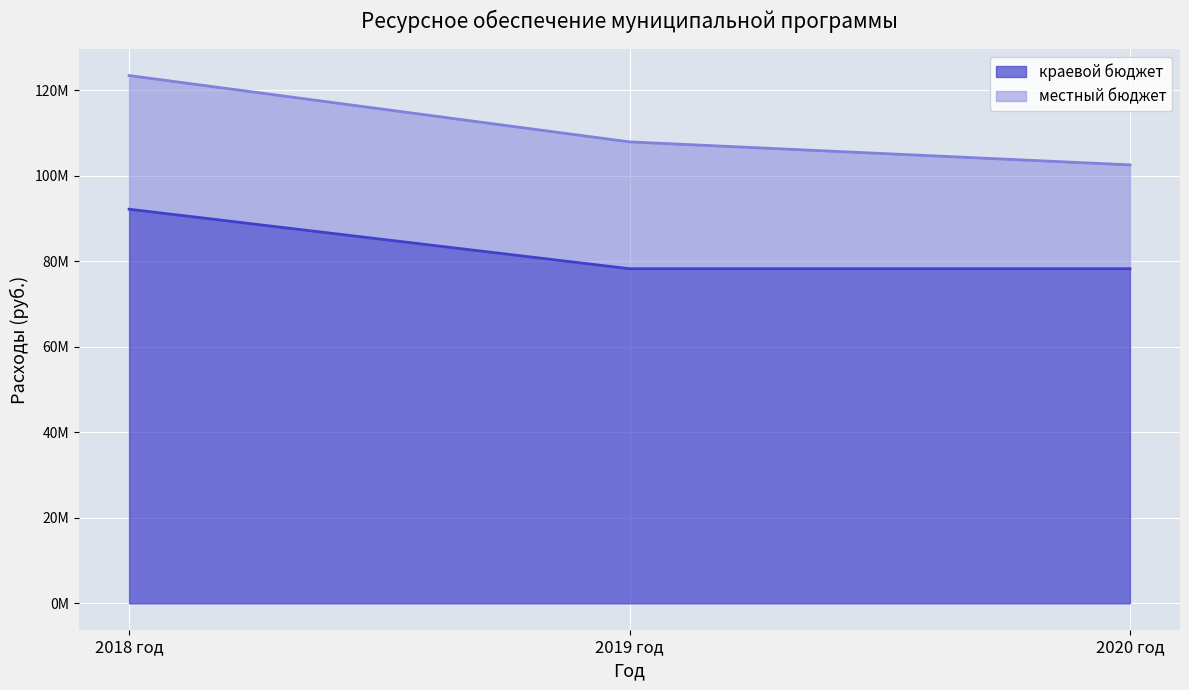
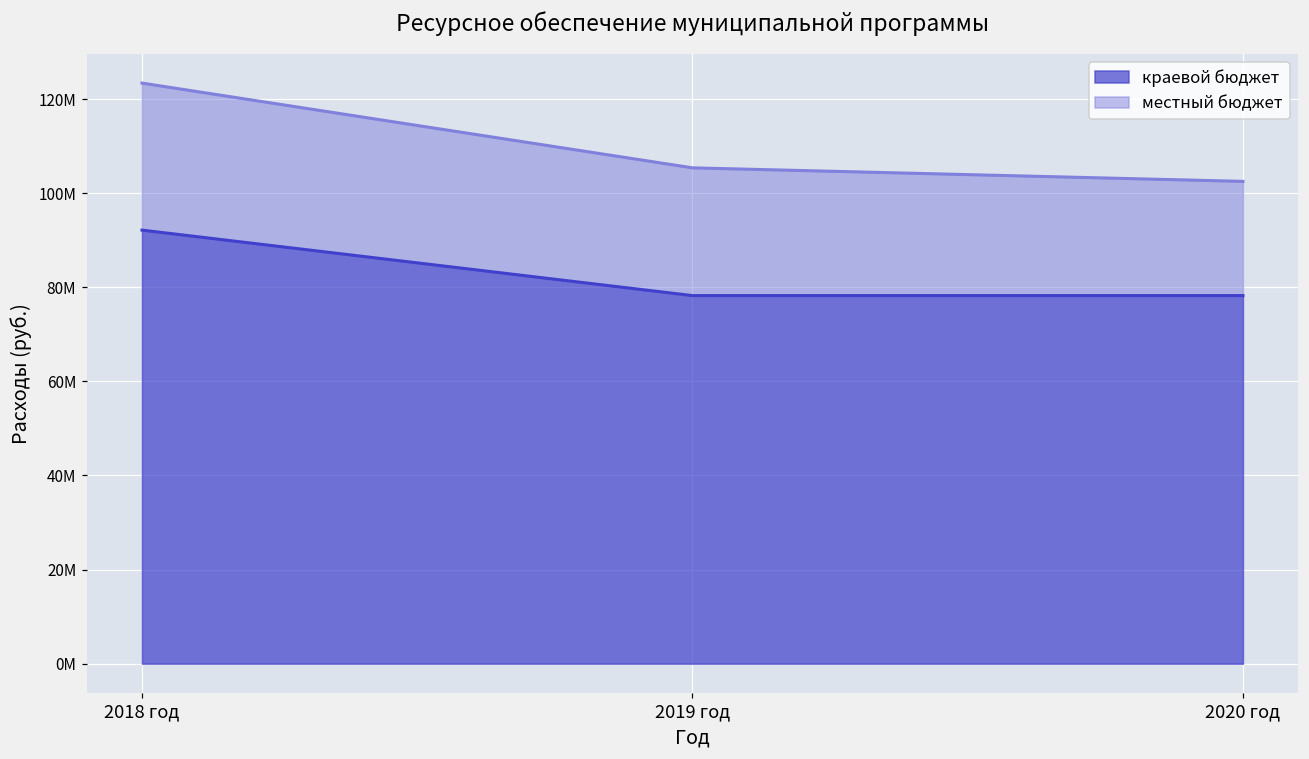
местный бюджет, 2019 год: 30000000 -> 27000000
